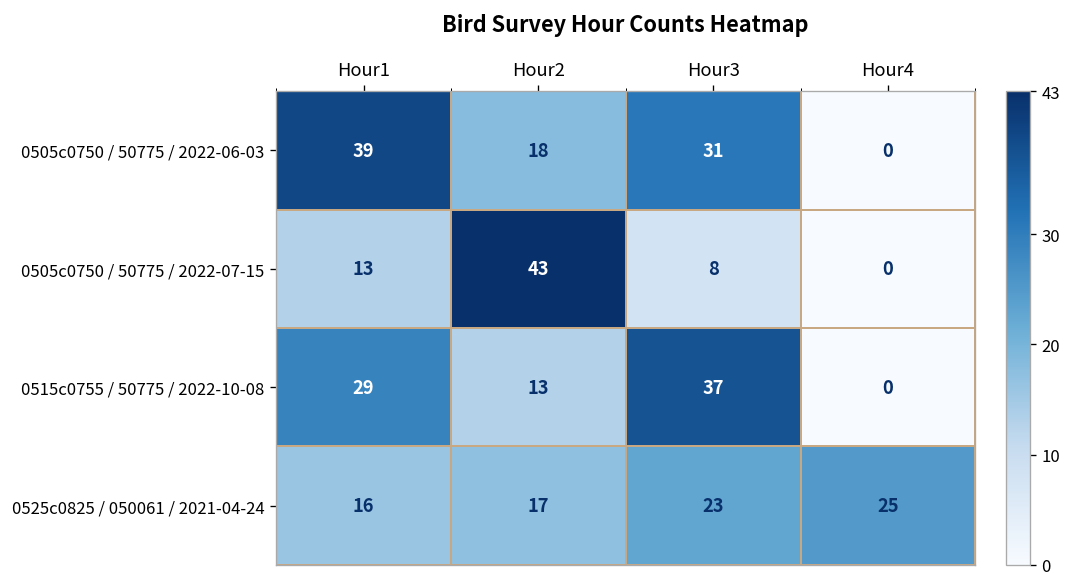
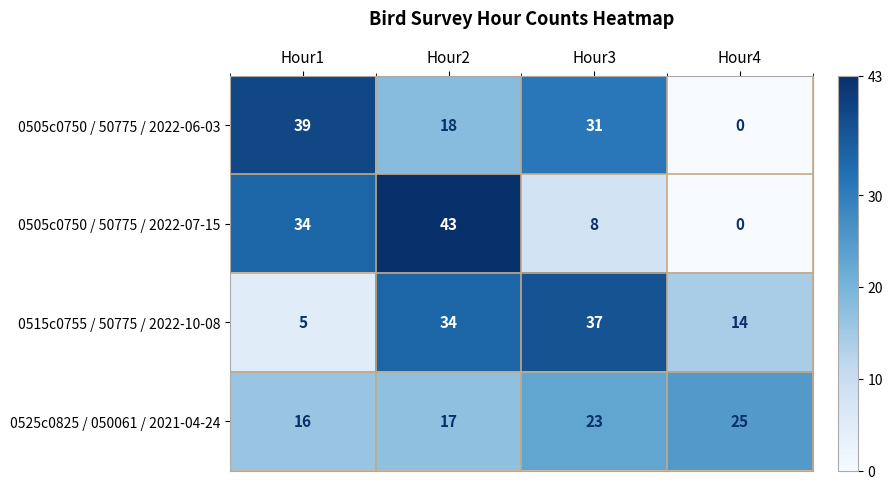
0505c0750 / 50775 / 2022-07-15, Hour1: 13 -> 34
0515c0755 / 50775 / 2022-10-08, Hour1: 29 -> 5
0515c0755 / 50775 / 2022-10-08, Hour2: 13 -> 34
0515c0755 / 50775 / 2022-10-08, Hour4: 0 -> 14
